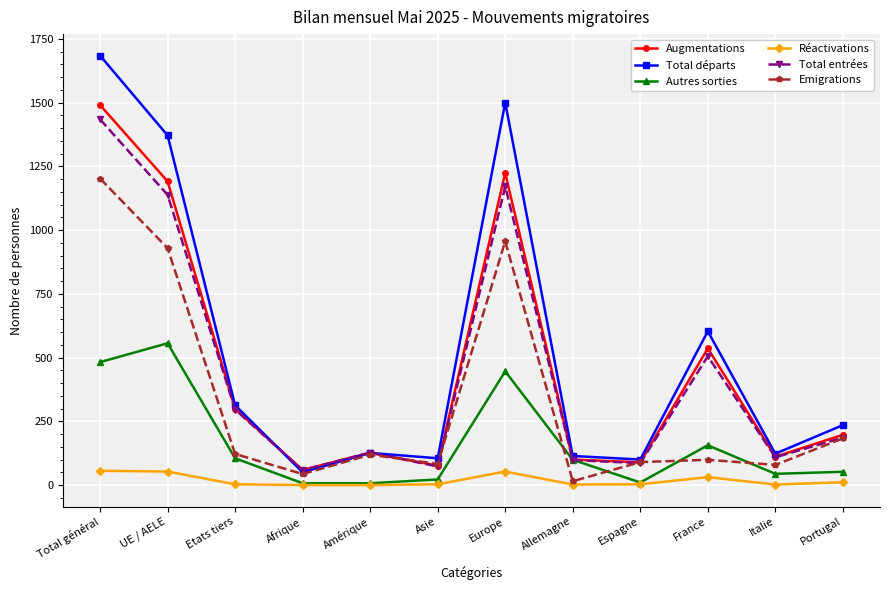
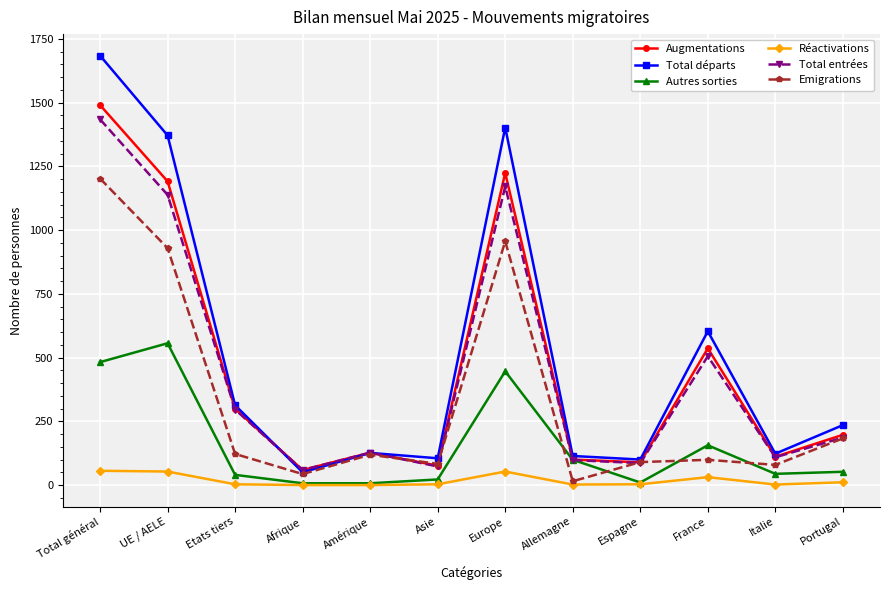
Autres sorties, Etats tiers: 110 -> 40
Total départs, Europe: 1500 -> 1400
